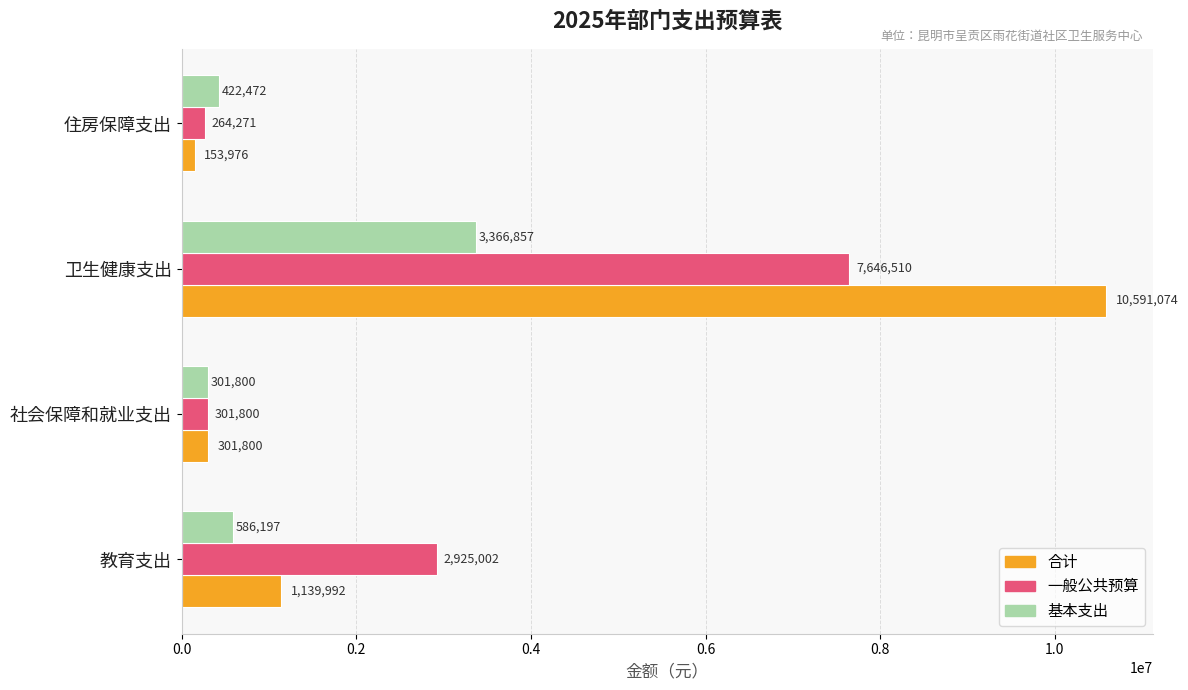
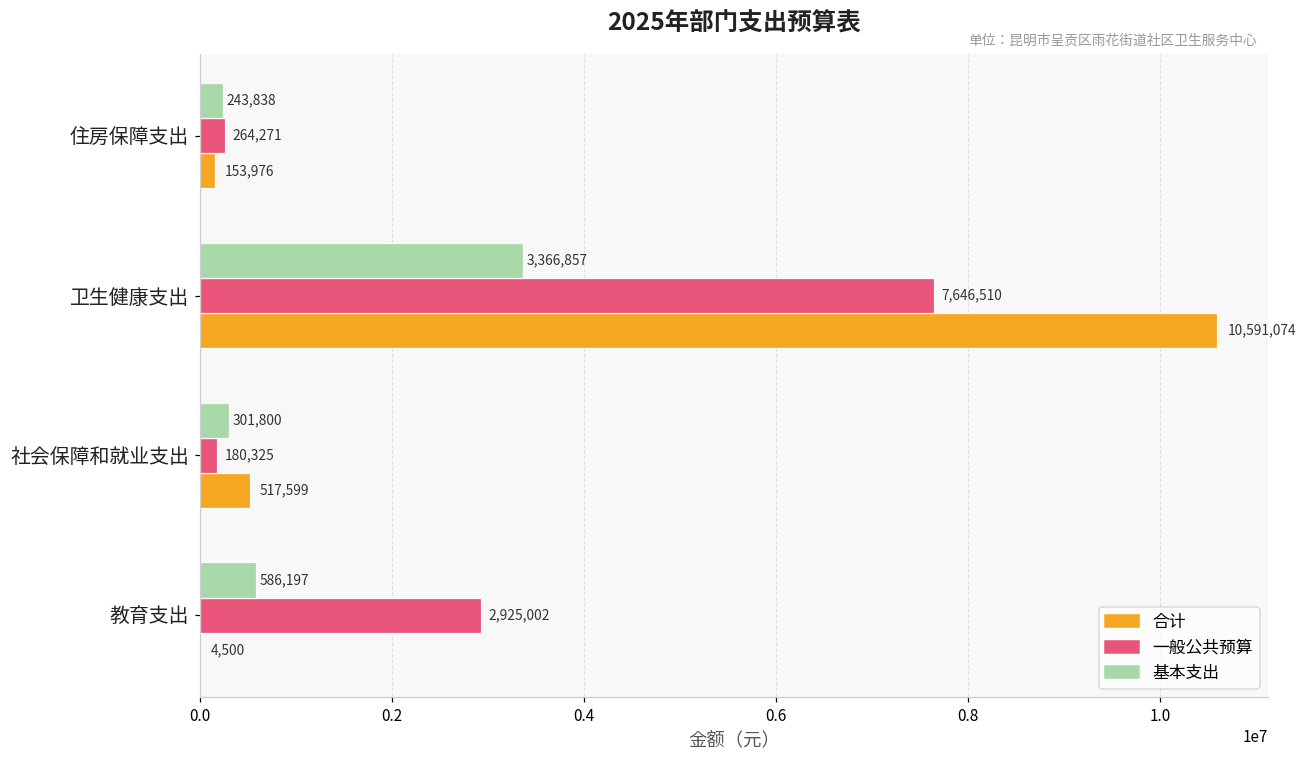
基本支出, 住房保障支出: 422,472 -> 243,838
一般公共预算, 社会保障和就业支出: 301,800 -> 180,325
合计, 社会保障和就业支出: 301,800 -> 517,599
合计, 教育支出: 1,139,992 -> 4,500
